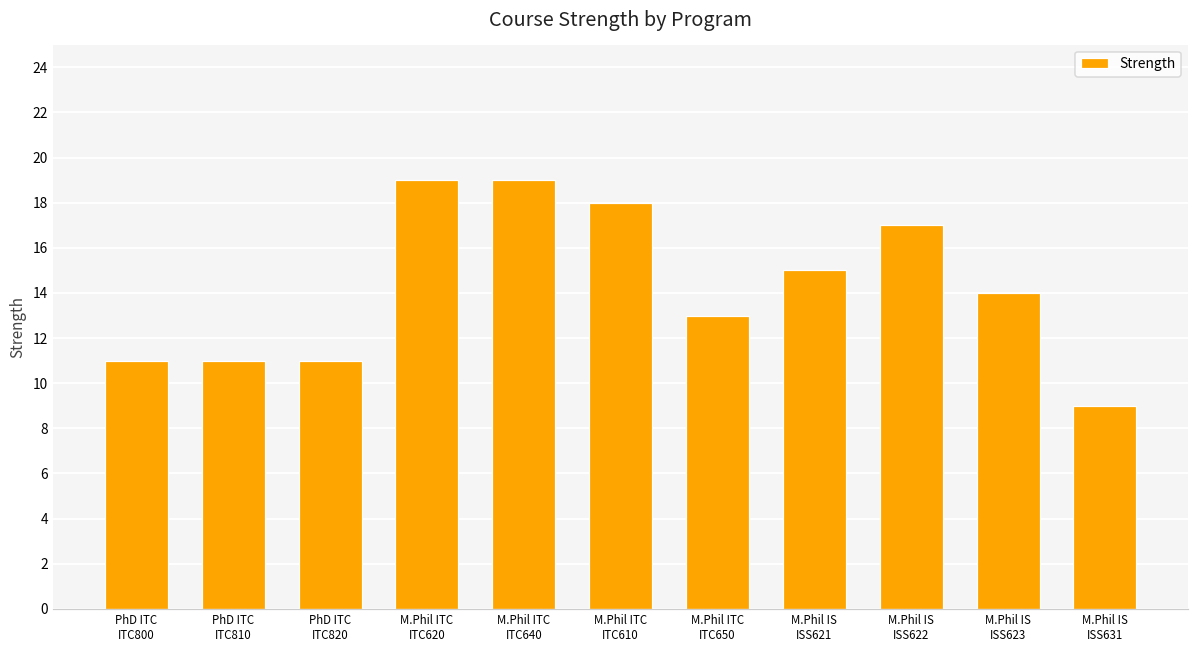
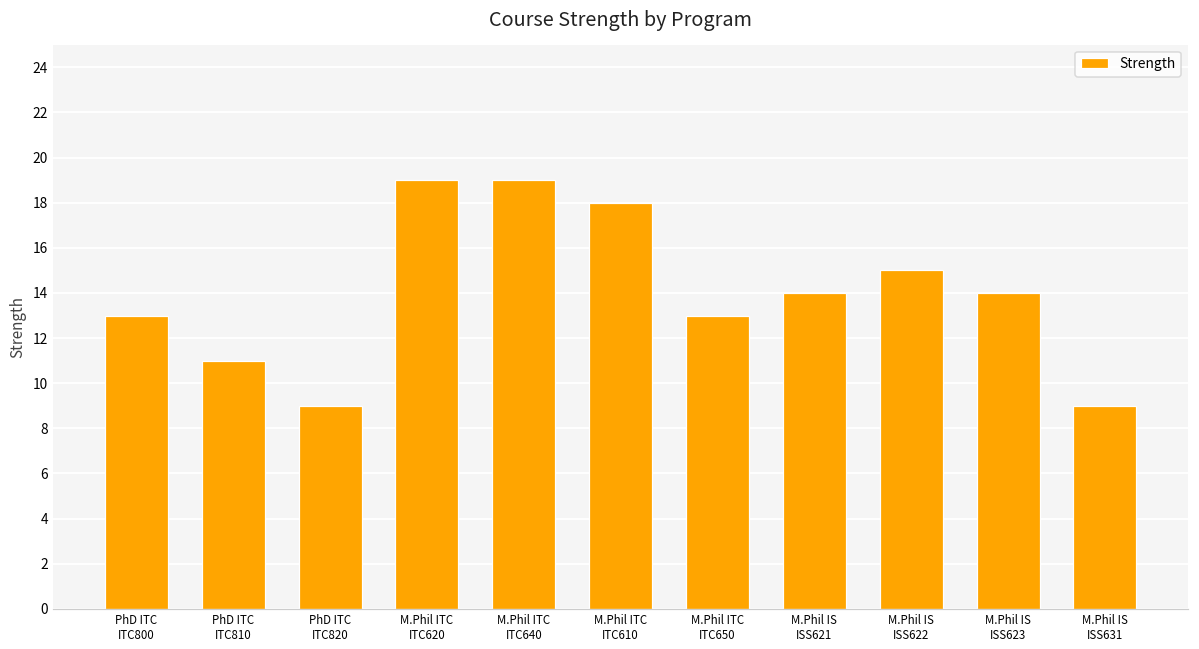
PhD ITC ITC800: 11 -> 13
PhD ITC ITC820: 11 -> 9
M.Phil IS ISS621: 15 -> 14
M.Phil IS ISS622: 17 -> 15
